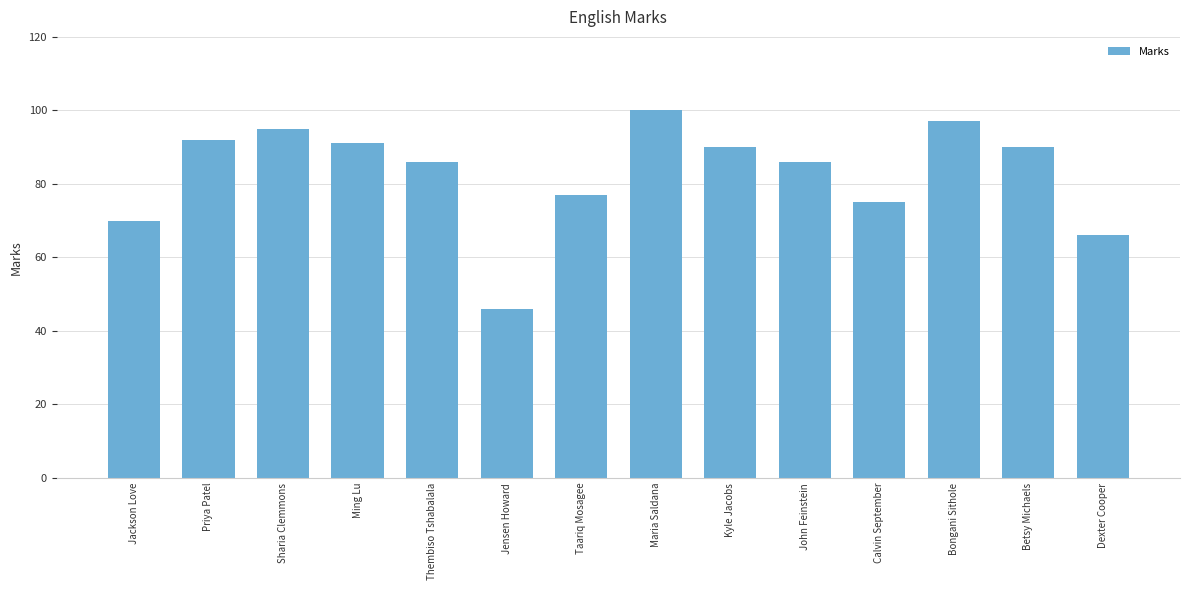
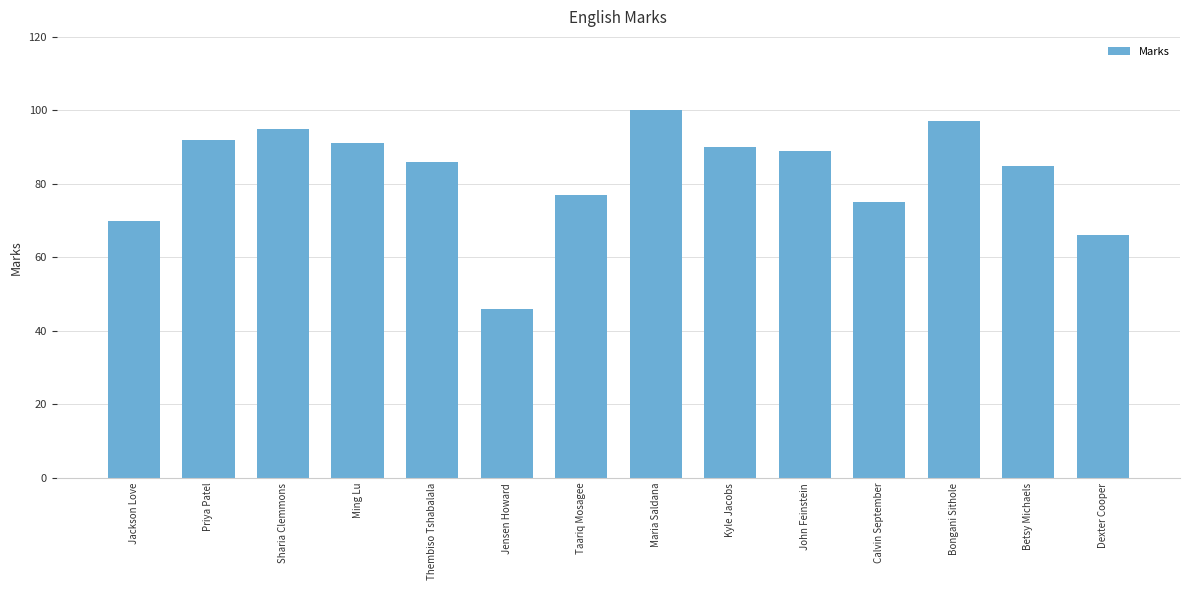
John Feinstein: 86 -> 89
Betsy Michaels: 90 -> 85
